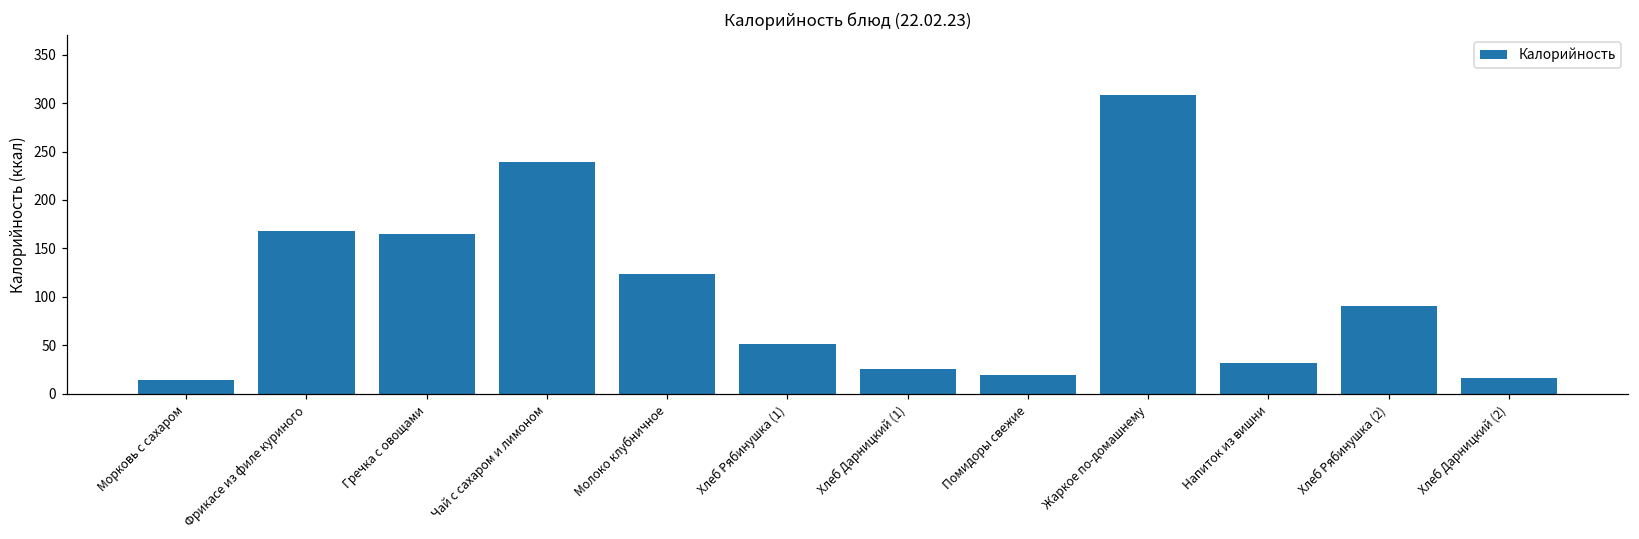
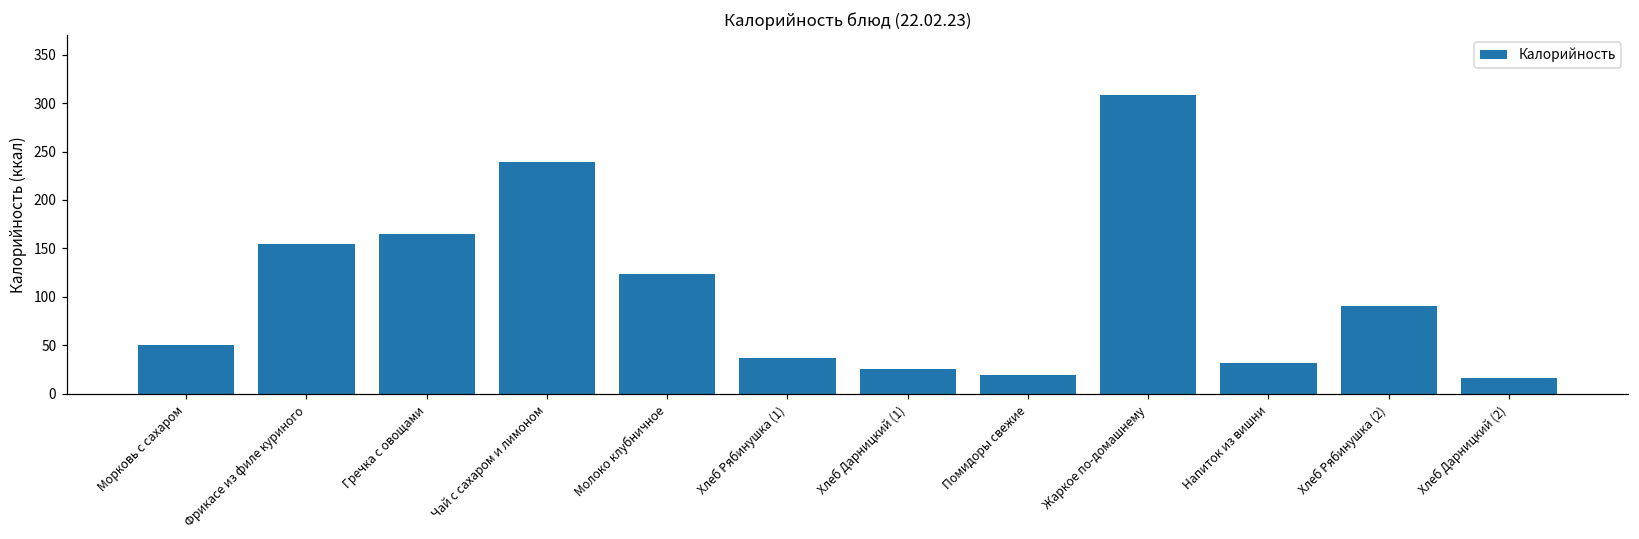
Морковь с сахаром: 10 -> 50
Фрикасе из филе куриного: 170 -> 160
Хлеб Рябинушка (1): 50 -> 40
